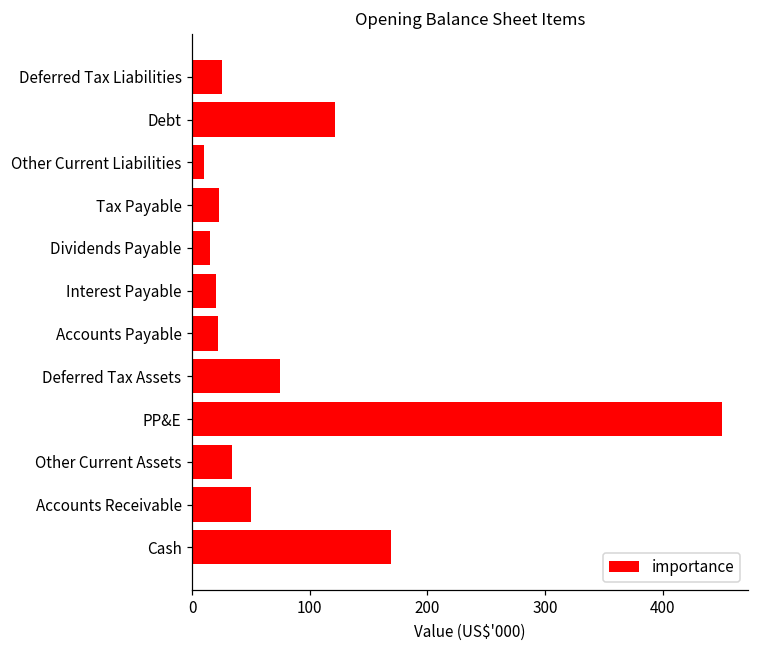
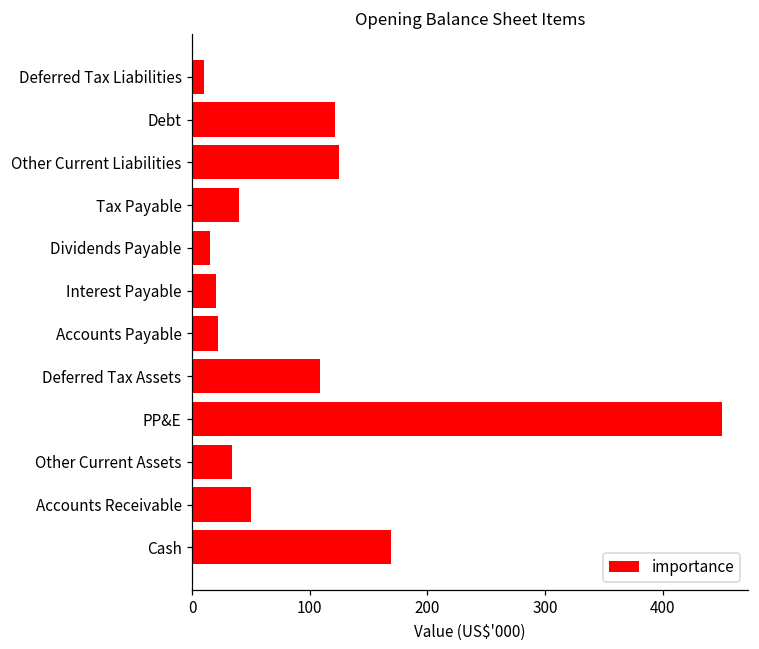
Deferred Tax Liabilities: 25 -> 10
Other Current Liabilities: 10 -> 125
Tax Payable: 23 -> 40
Deferred Tax Assets: 75 -> 109
